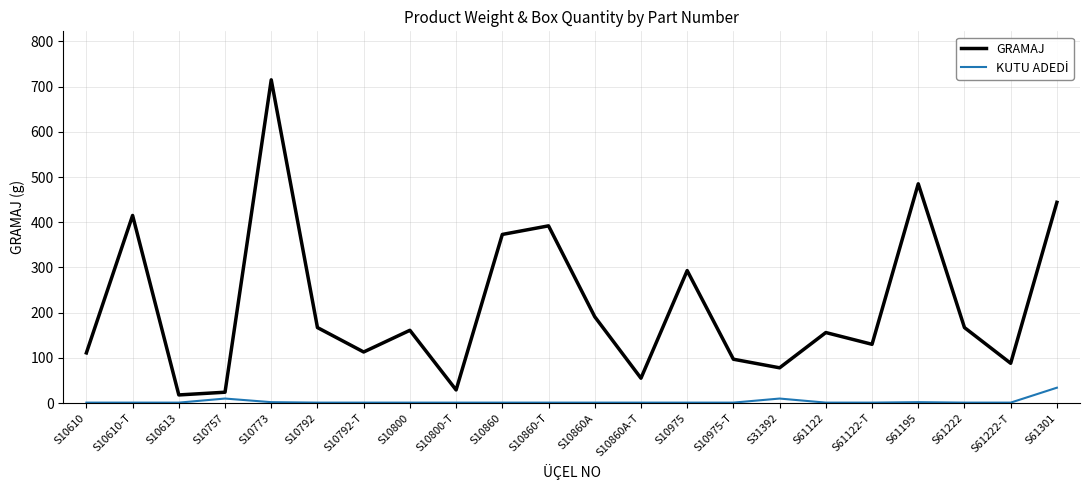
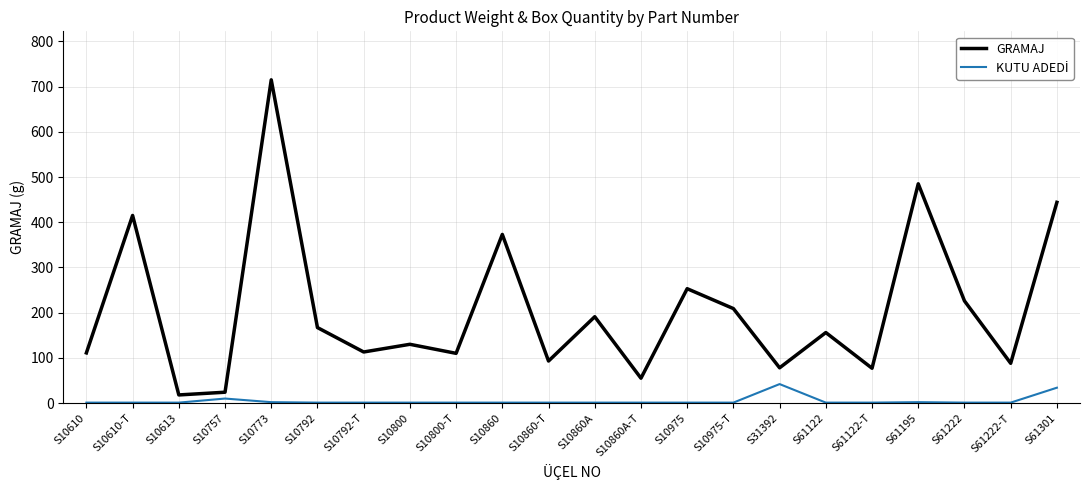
GRAMAJ, S10800: 160 -> 130
GRAMAJ, S10800-T: 30 -> 110
GRAMAJ, S10860-T: 390 -> 90
GRAMAJ, S10975: 290 -> 250
GRAMAJ, S10975-T: 100 -> 210
KUTU ADEDİ, S31392: 10 -> 40
GRAMAJ, S61122-T: 130 -> 80
GRAMAJ, S61222: 170 -> 230
